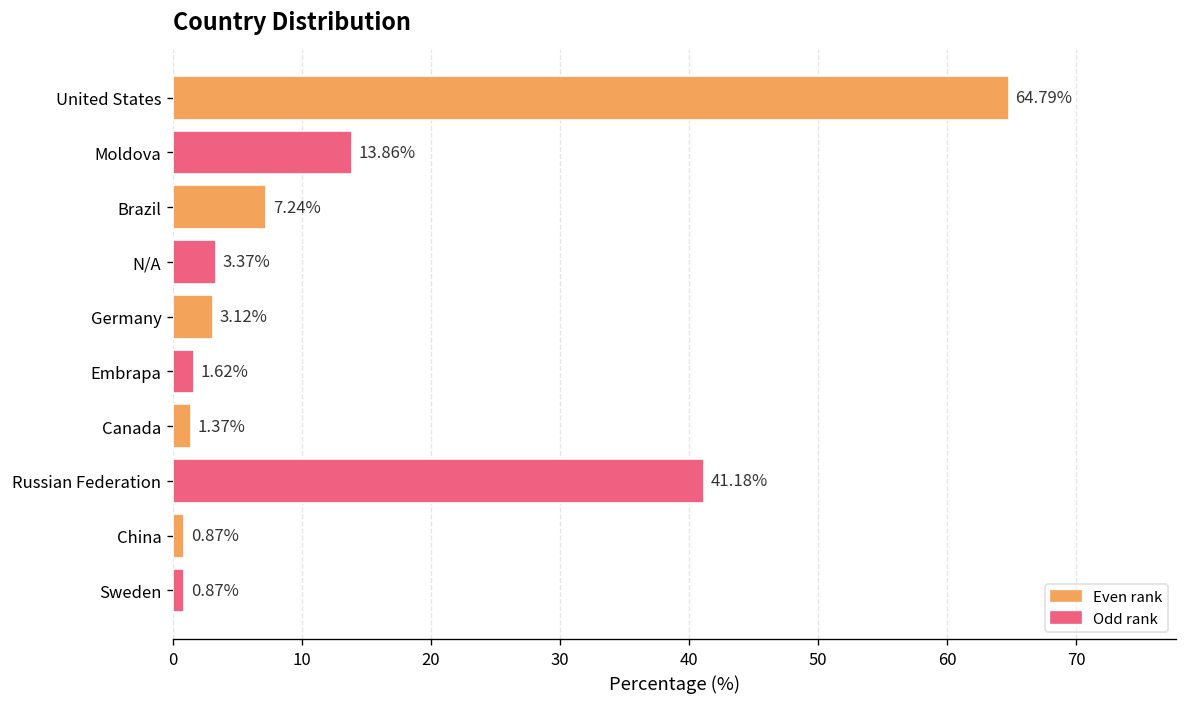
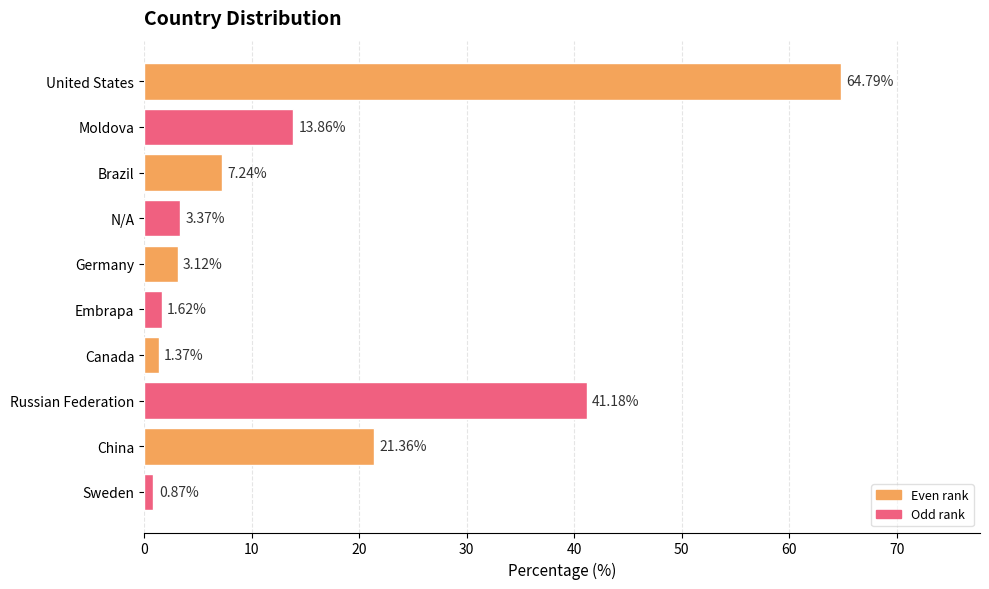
China: 0.87% -> 21.36%
